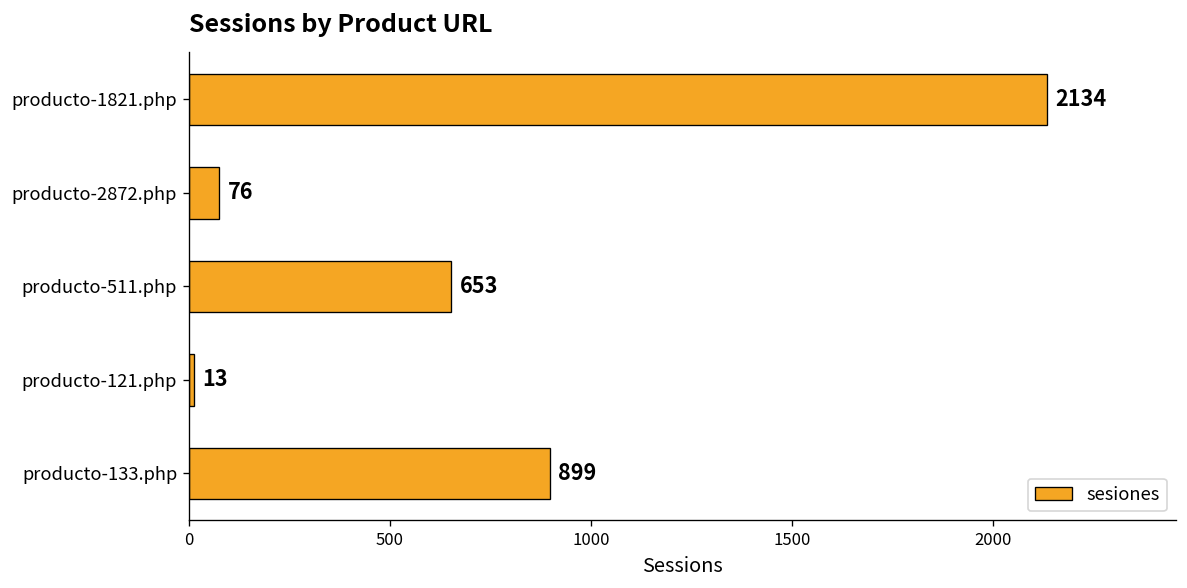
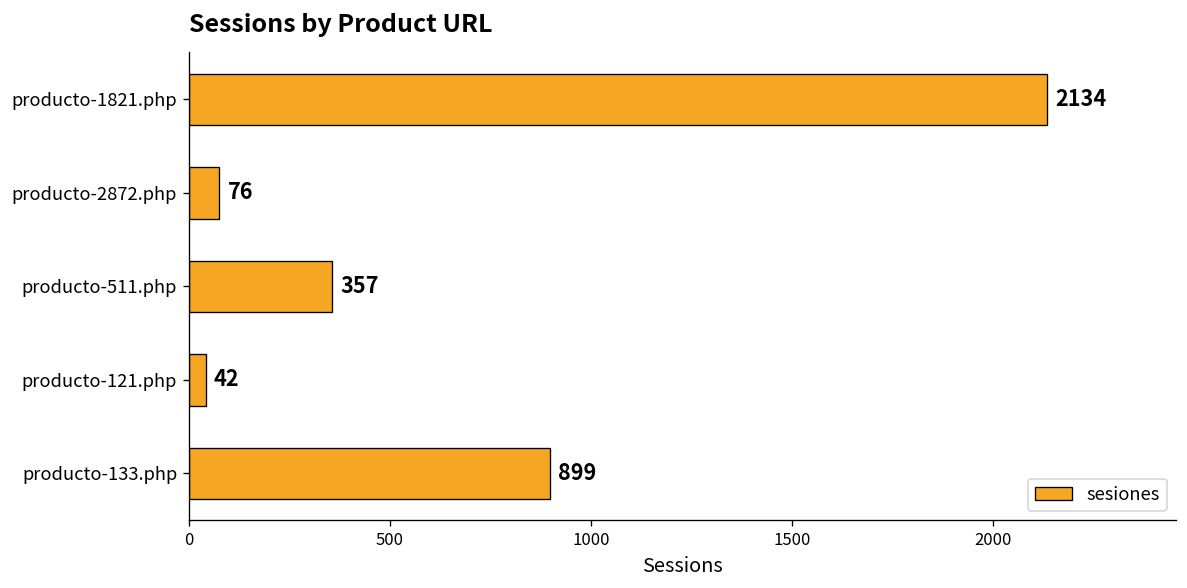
producto-511.php: 653 -> 357
producto-121.php: 13 -> 42
